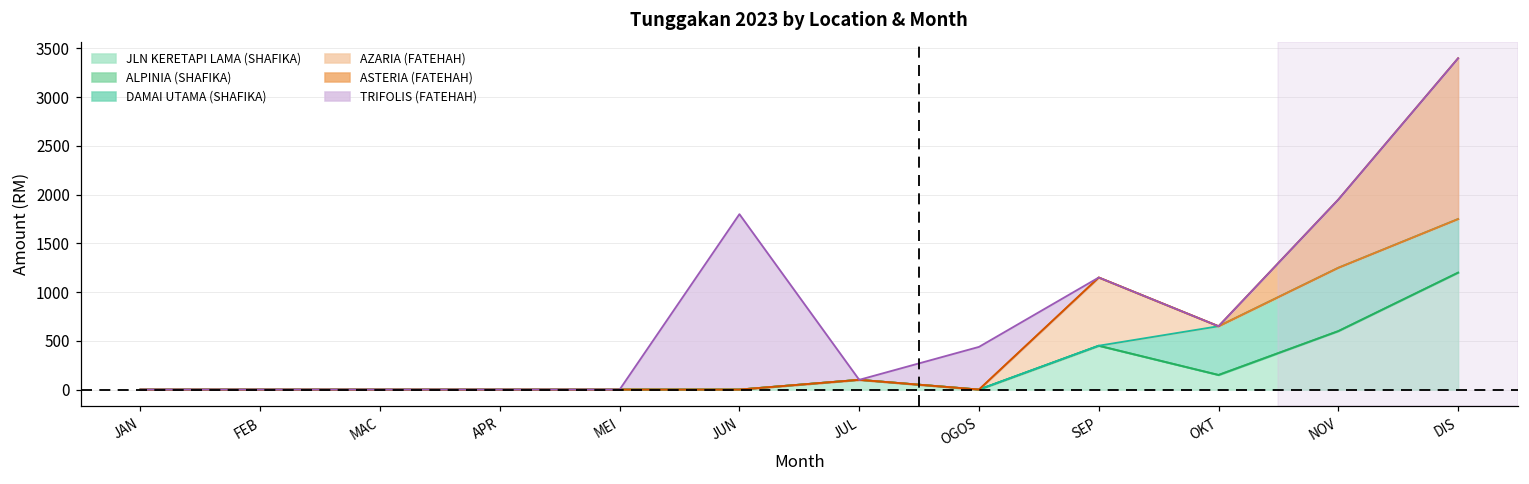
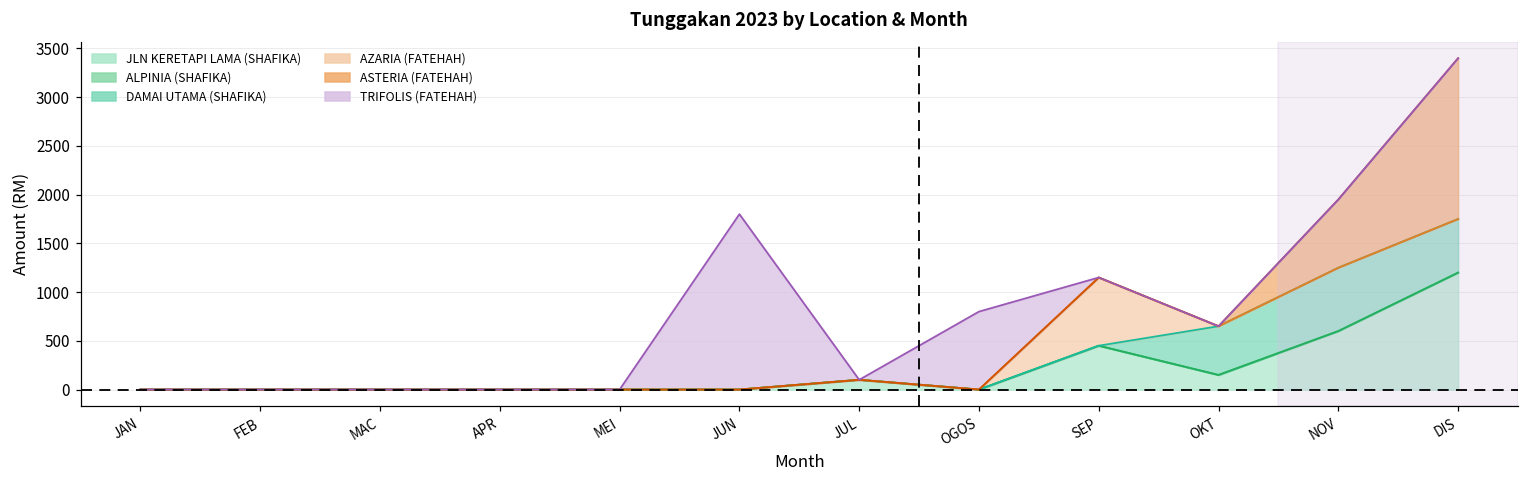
TRIFOLIS (FATEHAH), OGOS: 400 -> 800
